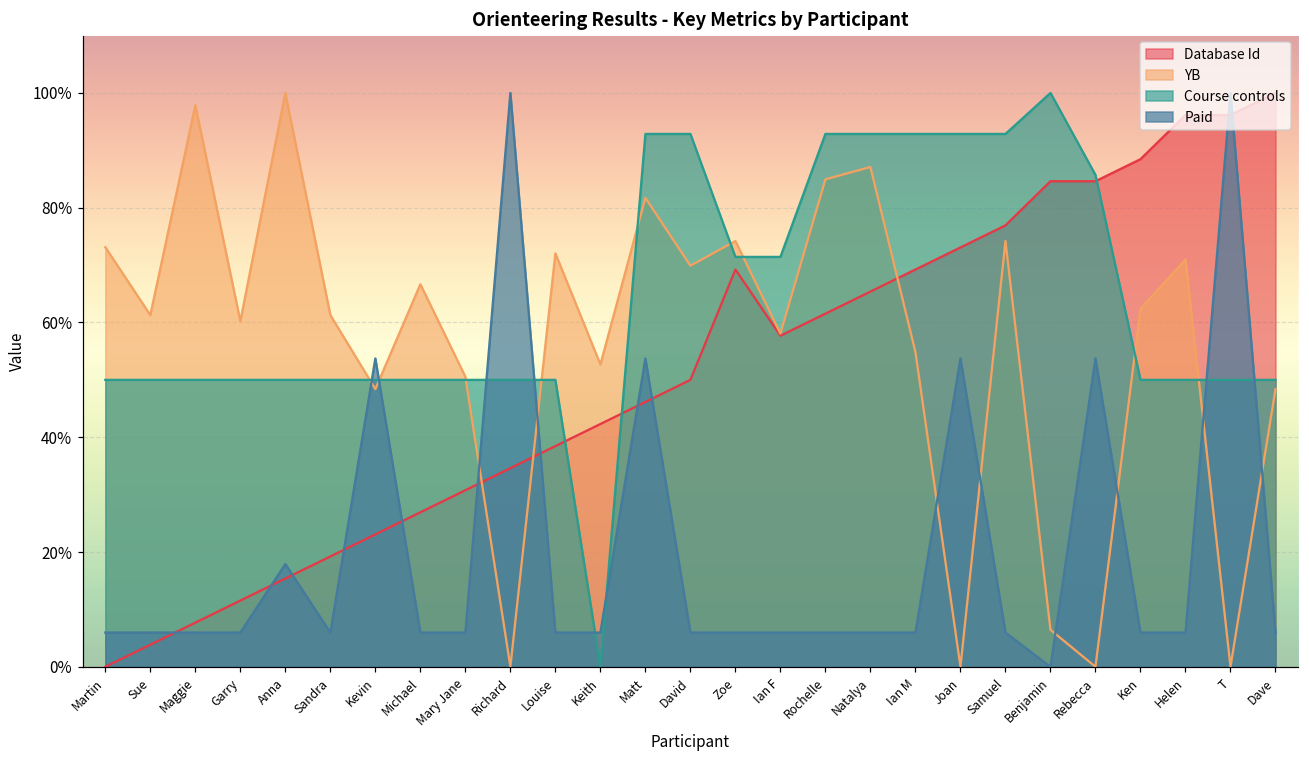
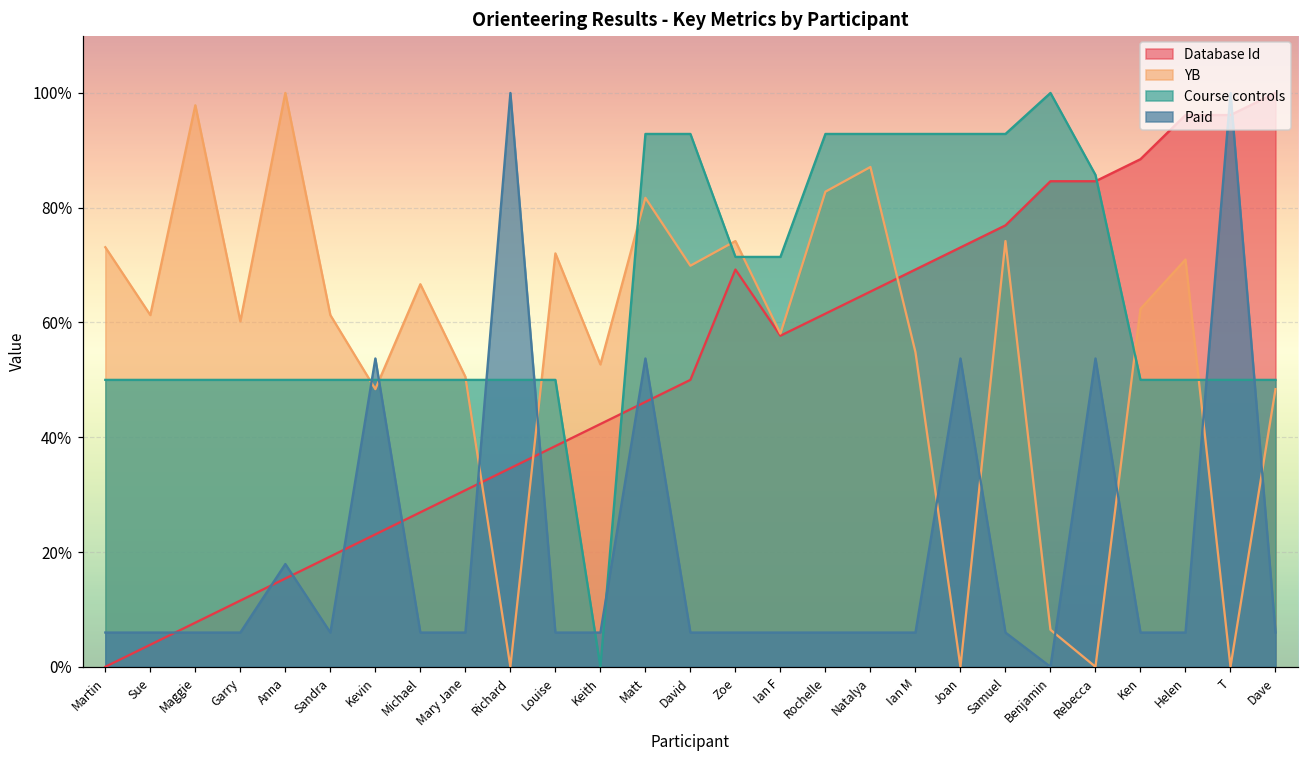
YB, Rochelle: 85% -> 83%
